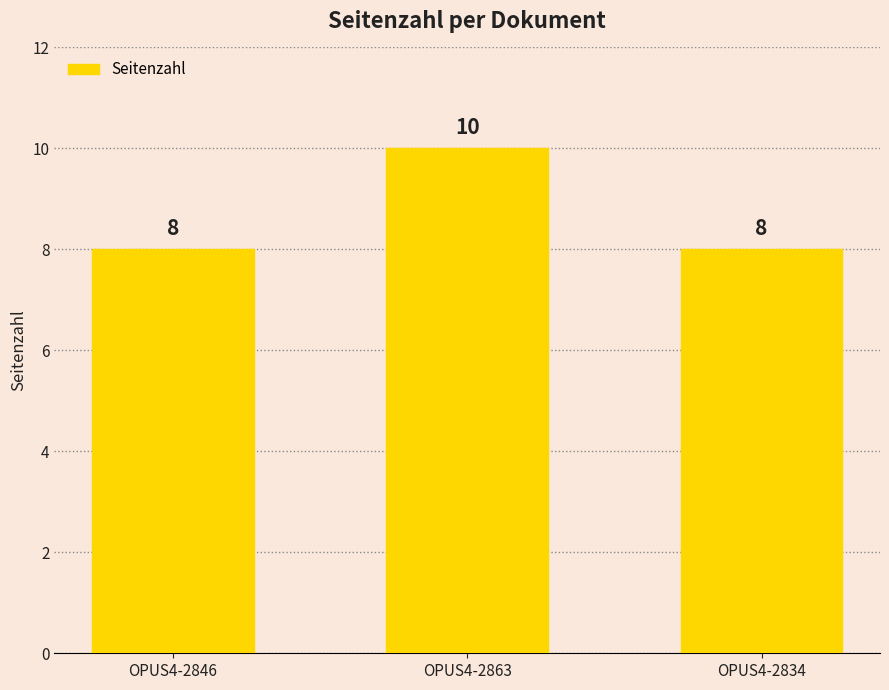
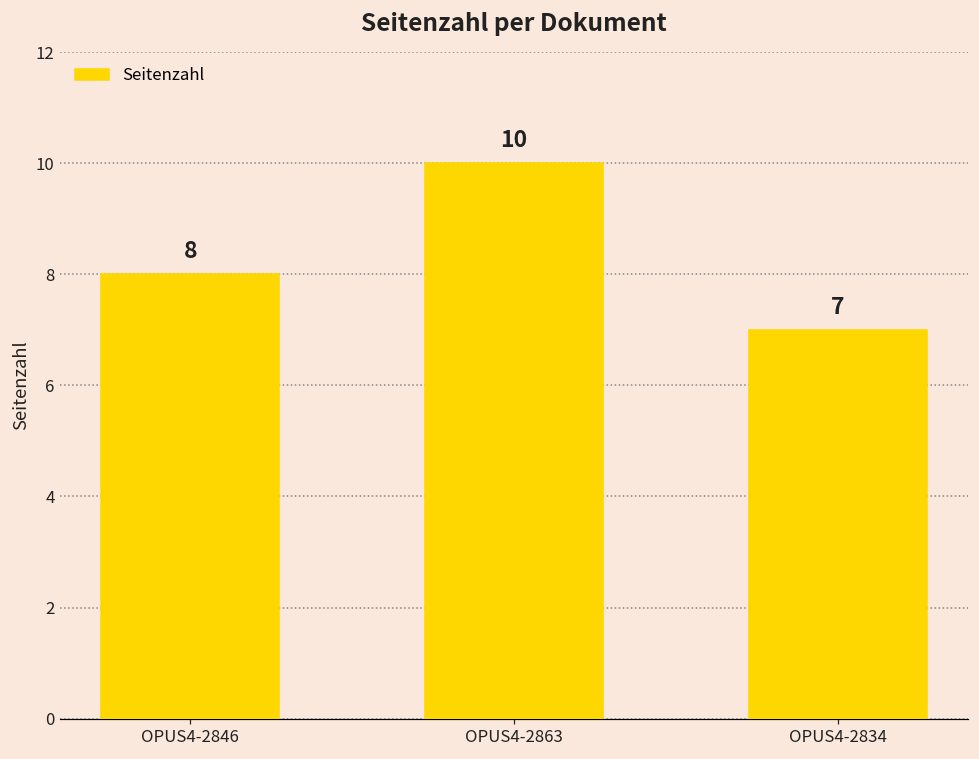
OPUS4-2834: 8 -> 7
